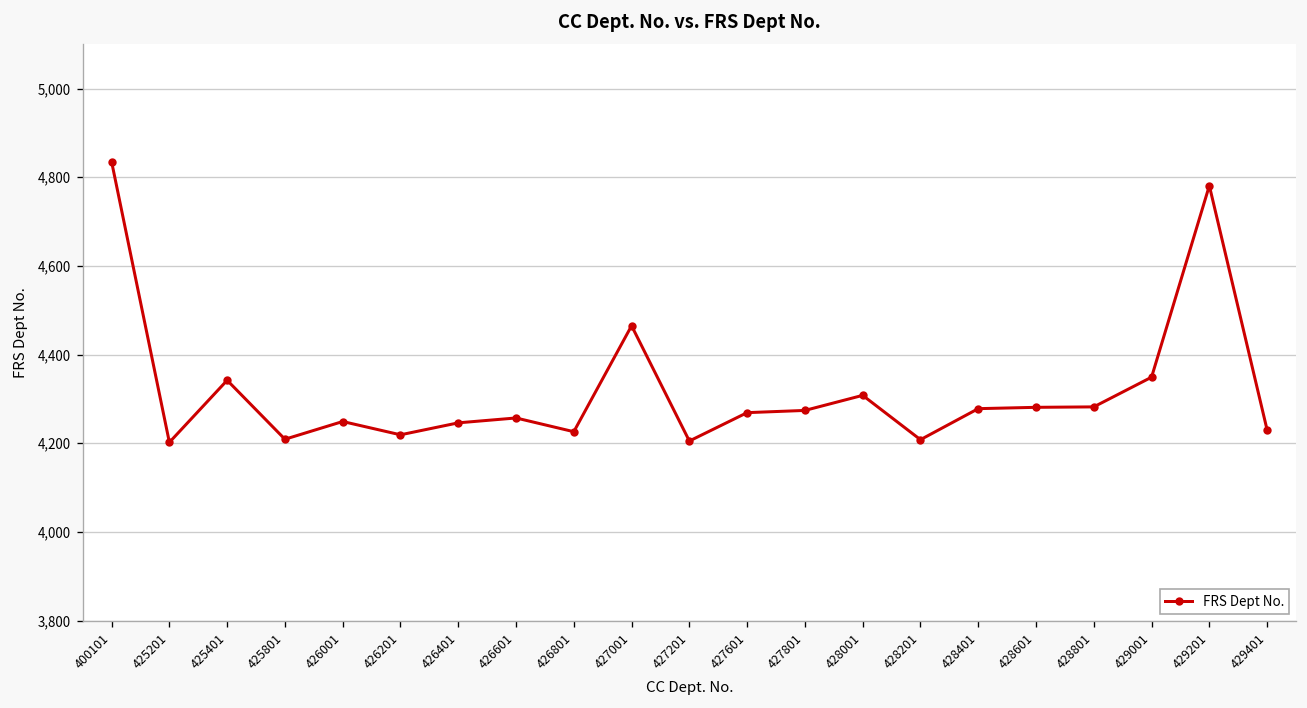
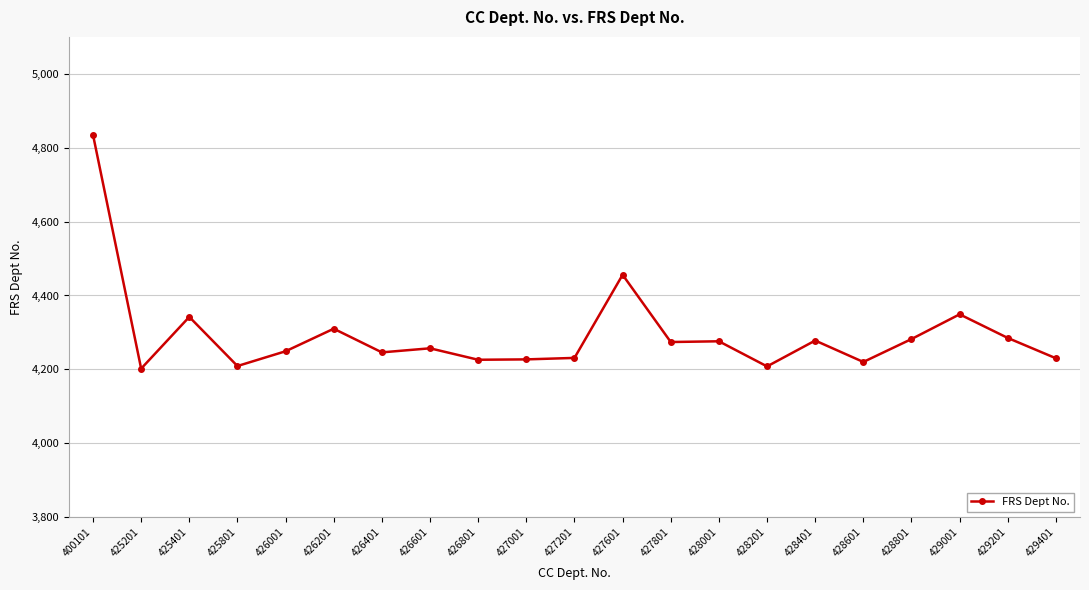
426201: 4,220 -> 4,310
427001: 4,470 -> 4,230
427201: 4,210 -> 4,230
427601: 4,270 -> 4,460
428001: 4,310 -> 4,280
428601: 4,280 -> 4,220
429201: 4,780 -> 4,290
